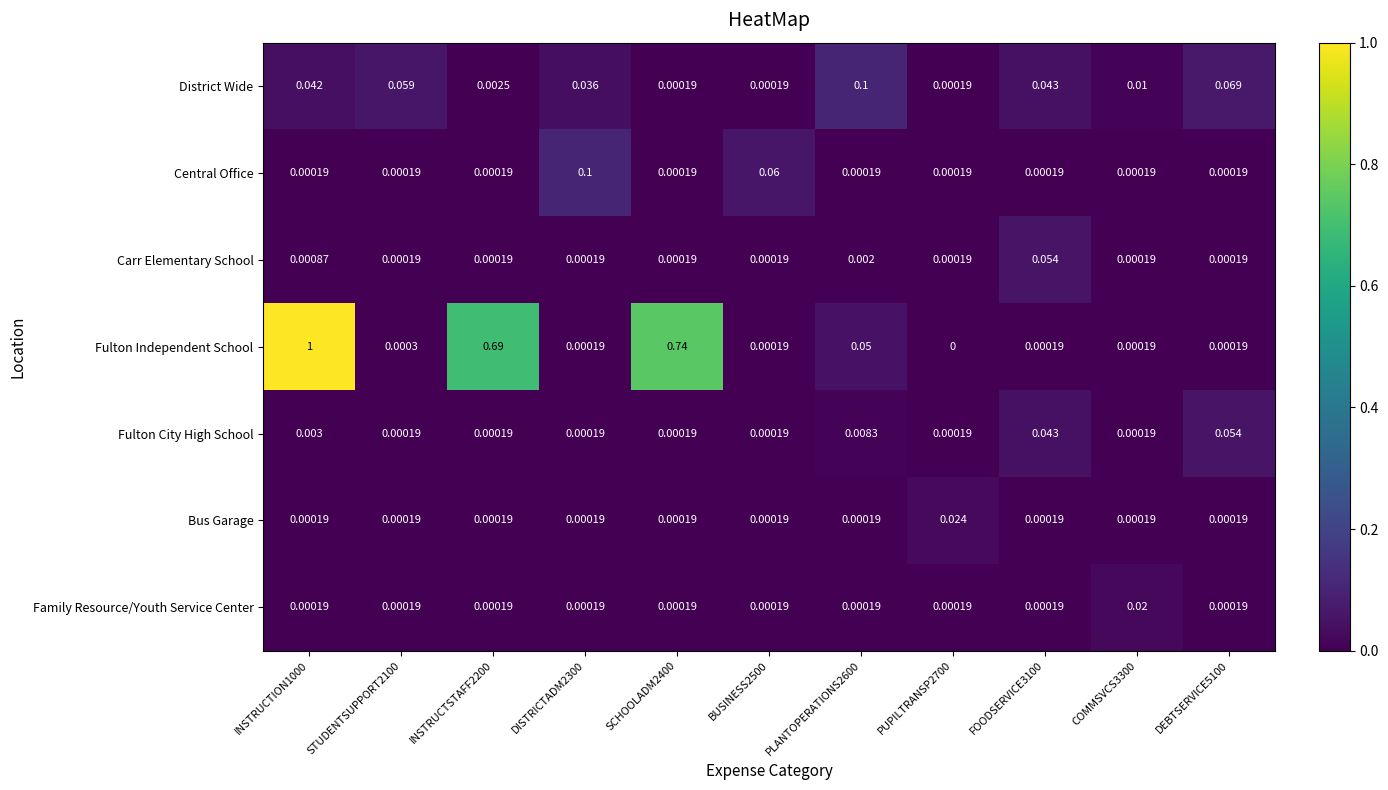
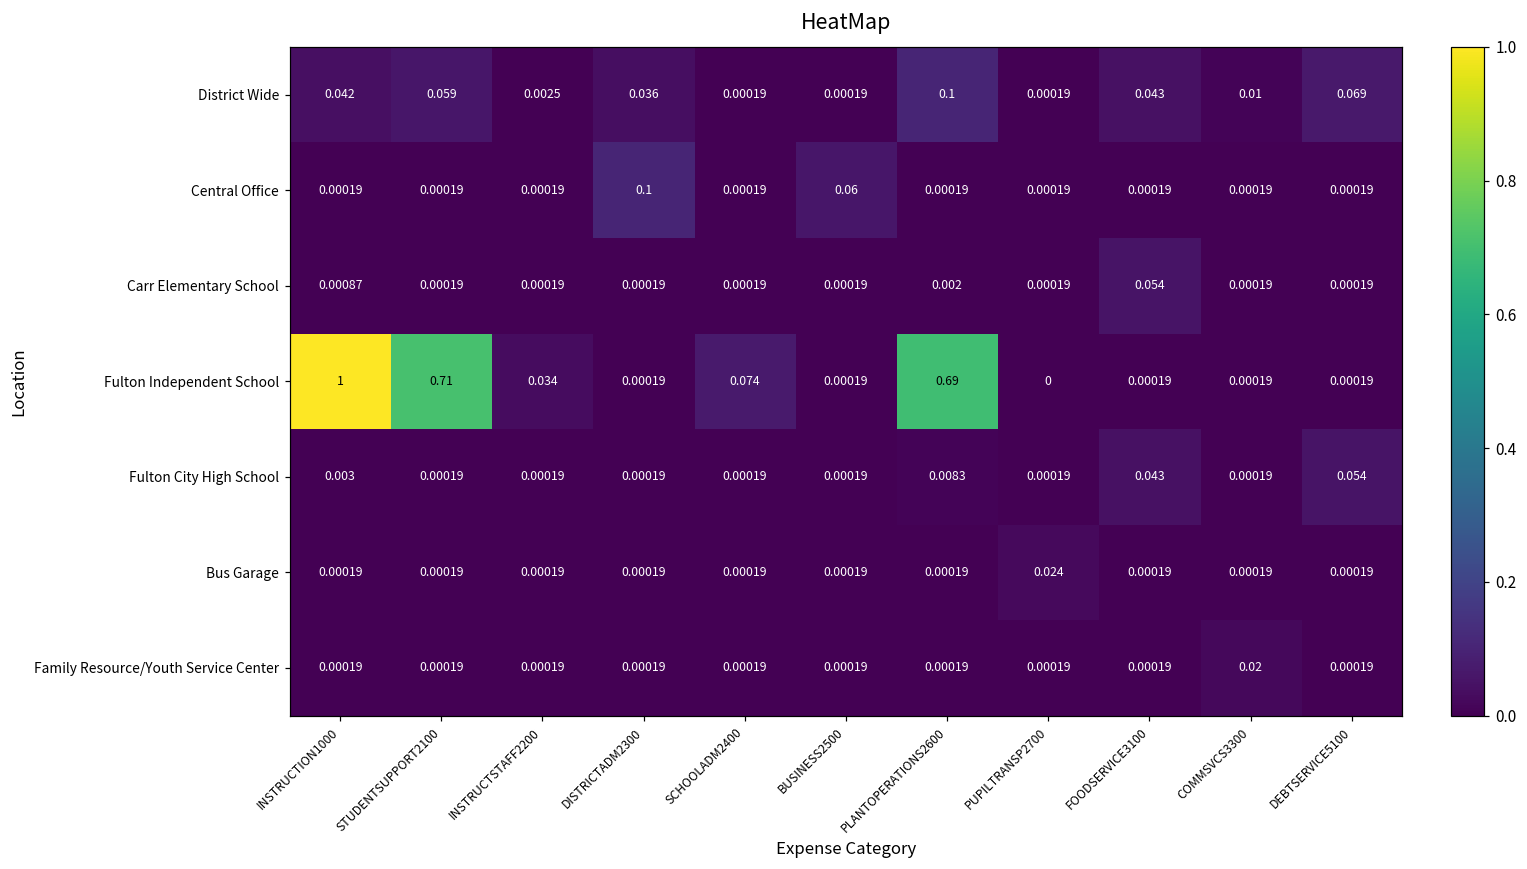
Fulton Independent School, STUDENTSUPPORT2100: 0.0003 -> 0.71
Fulton Independent School, INSTRUCTSTAFF2200: 0.69 -> 0.034
Fulton Independent School, SCHOOLADM2400: 0.74 -> 0.074
Fulton Independent School, PLANTOPERATIONS2600: 0.05 -> 0.69
